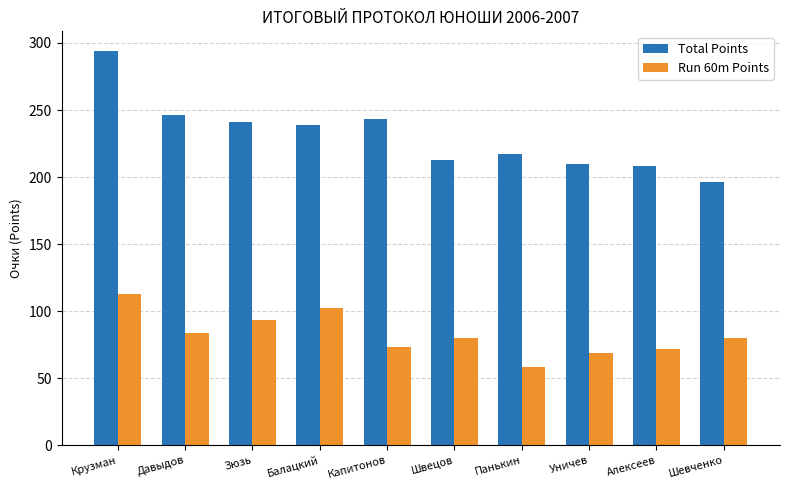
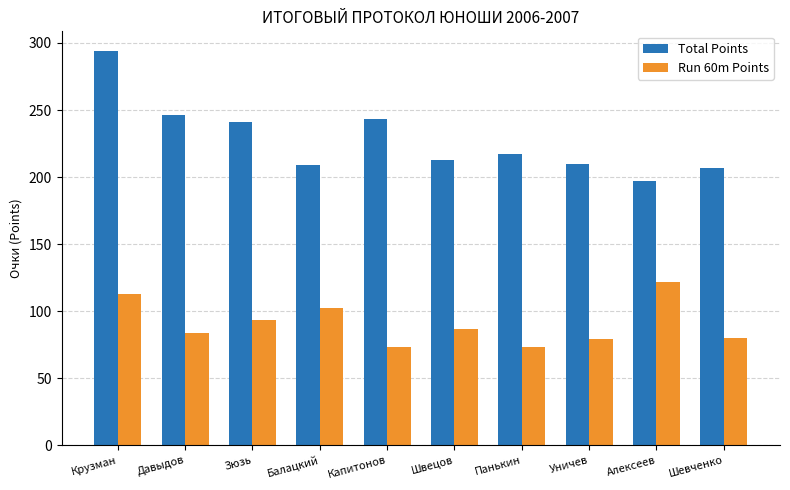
Total Points, Балацкий: 239 -> 209
Run 60m Points, Швецов: 80 -> 87
Run 60m Points, Панькин: 58 -> 73
Run 60m Points, Уничев: 69 -> 79
Total Points, Алексеев: 208 -> 197
Run 60m Points, Алексеев: 72 -> 122
Total Points, Шевченко: 196 -> 207
